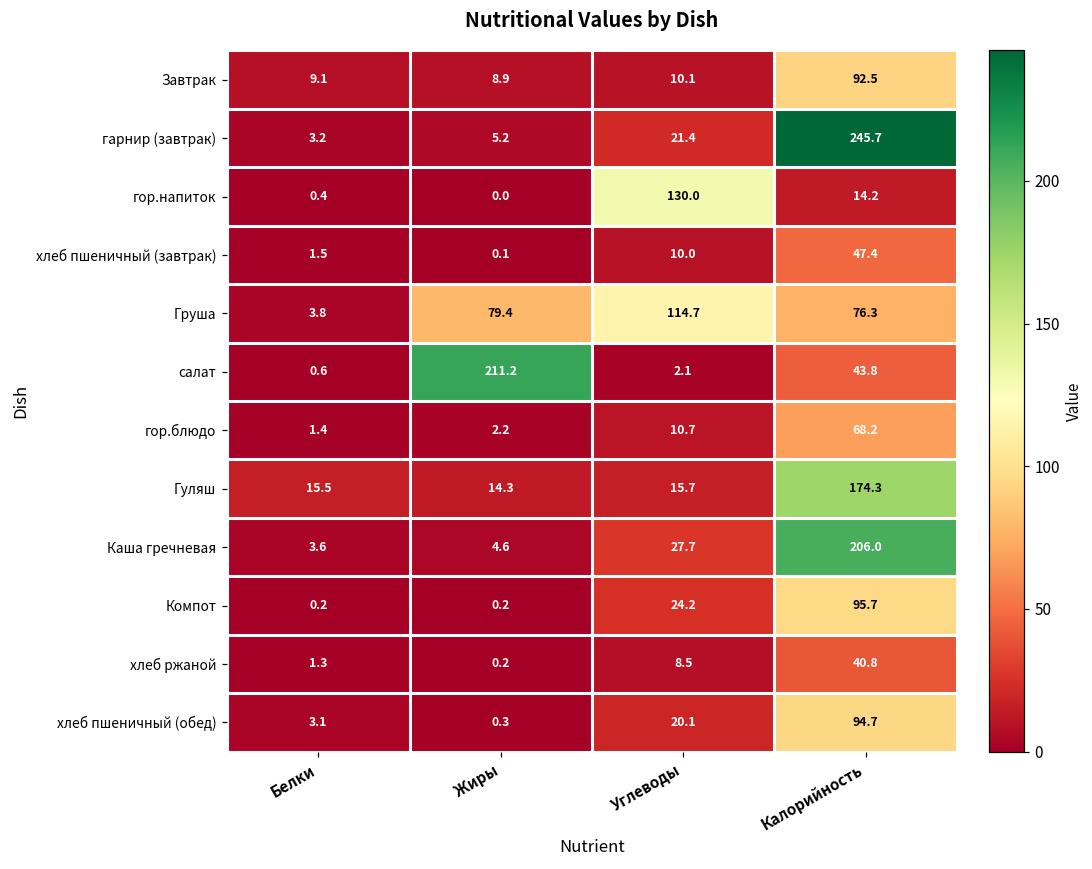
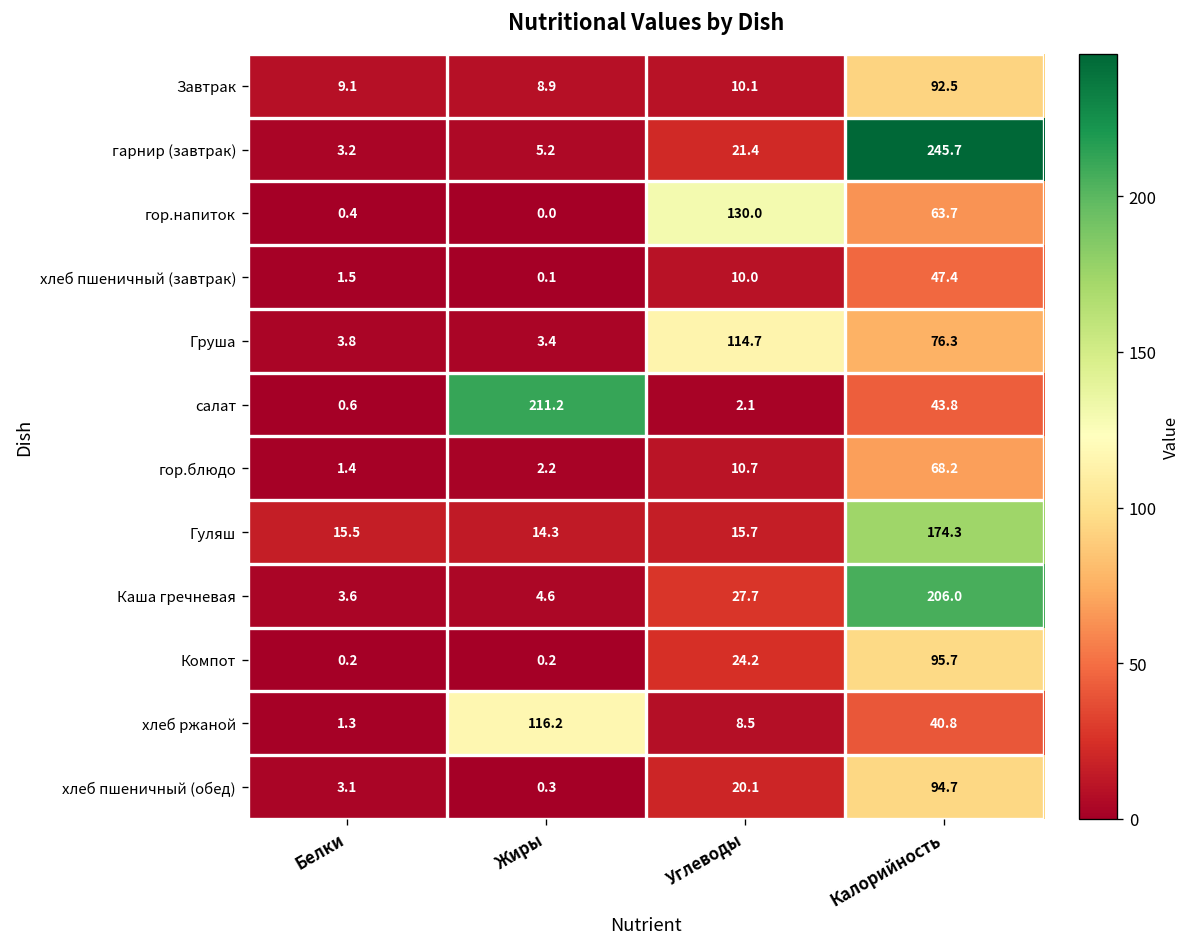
гор.напиток, Калорийность: 14.2 -> 63.7
Груша, Жиры: 79.4 -> 3.4
хлеб ржаной, Жиры: 0.2 -> 116.2
